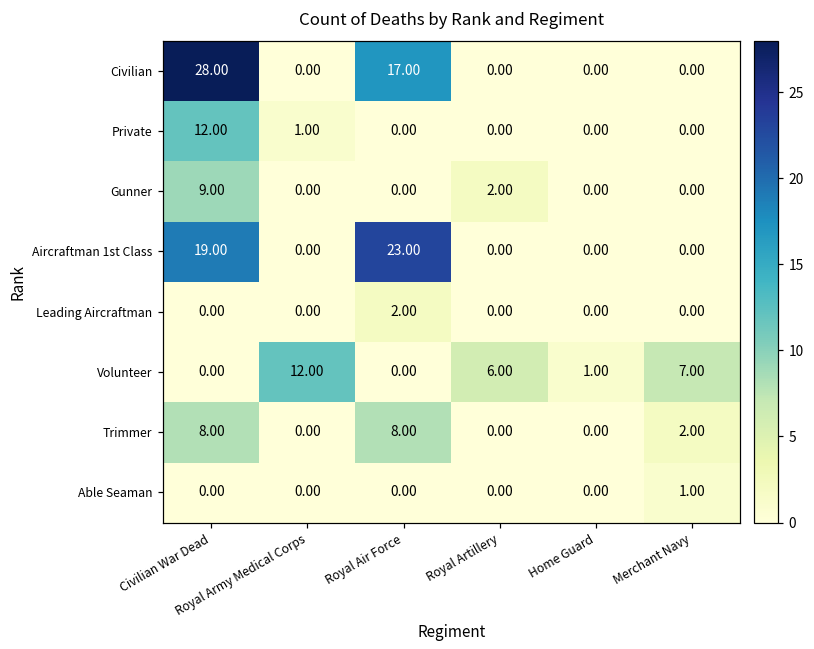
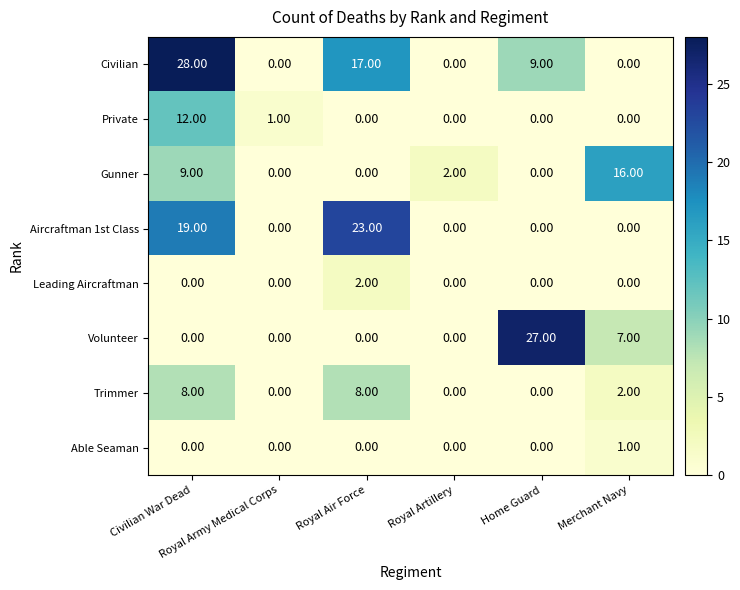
Civilian, Home Guard: 0.00 -> 9.00
Gunner, Merchant Navy: 0.00 -> 16.00
Volunteer, Royal Army Medical Corps: 12.00 -> 0.00
Volunteer, Royal Artillery: 6.00 -> 0.00
Volunteer, Home Guard: 1.00 -> 27.00
